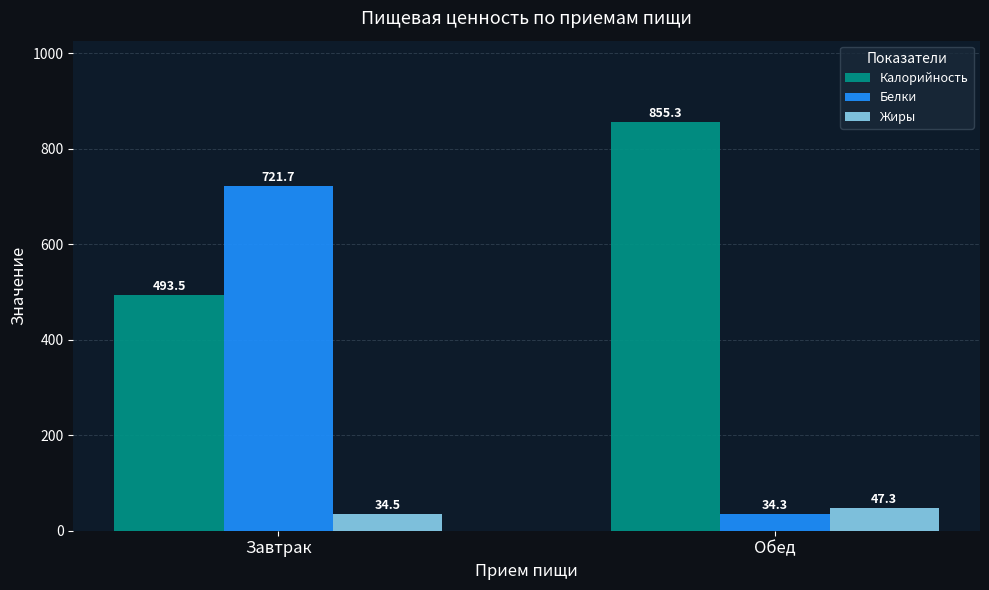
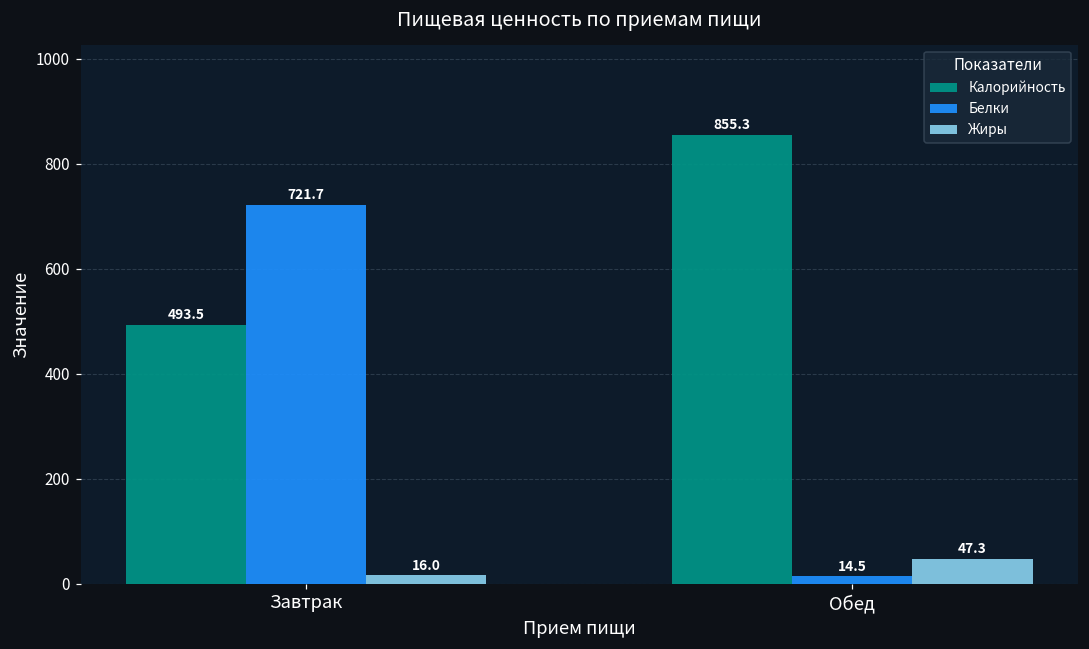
Жиры, Завтрак: 34.5 -> 16.0
Белки, Обед: 34.3 -> 14.5
